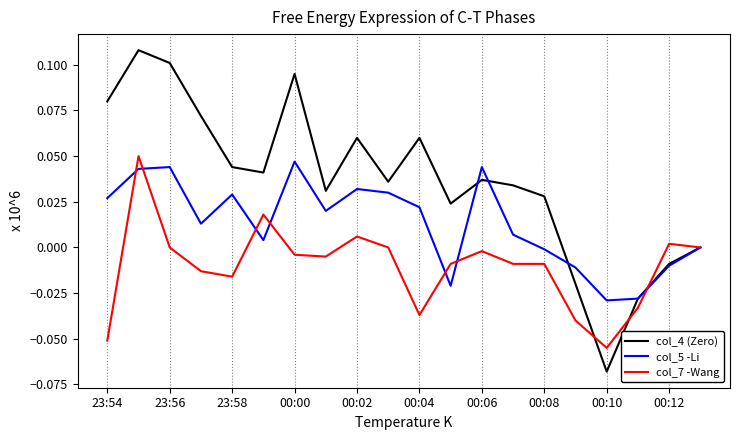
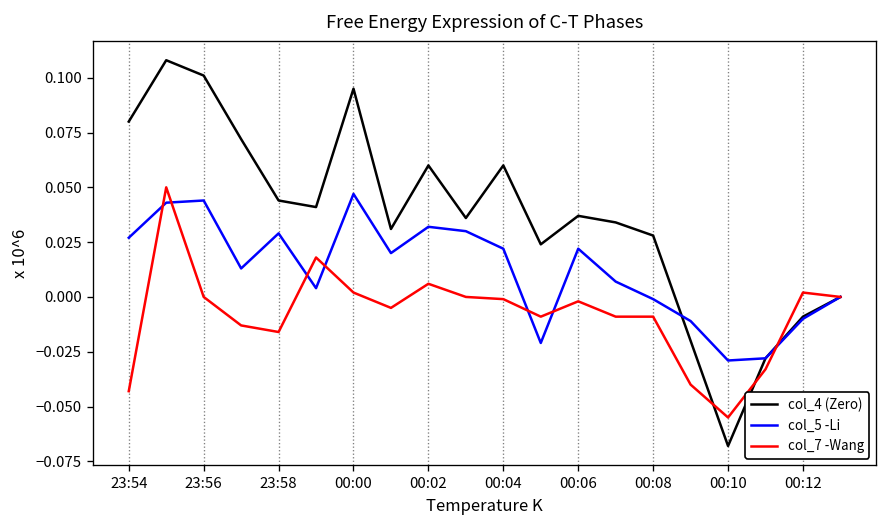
col_7 -Wang, 23:54: -0.051 -> -0.043
col_7 -Wang, 00:00: -0.004 -> 0.002
col_7 -Wang, 00:04: -0.037 -> -0.001
col_5 -Li, 00:06: 0.044 -> 0.022
